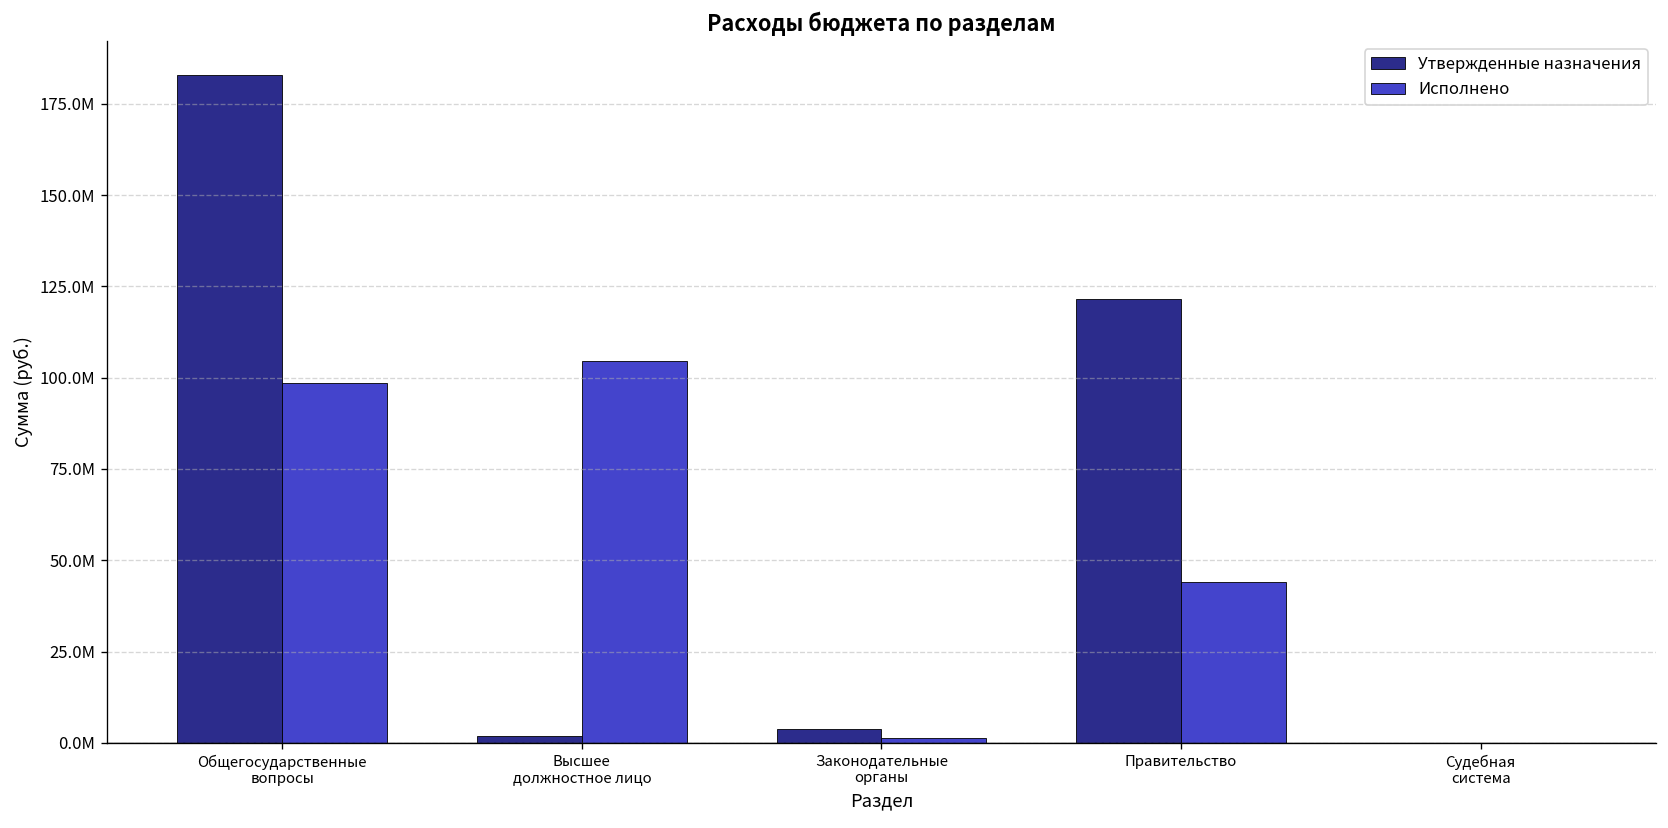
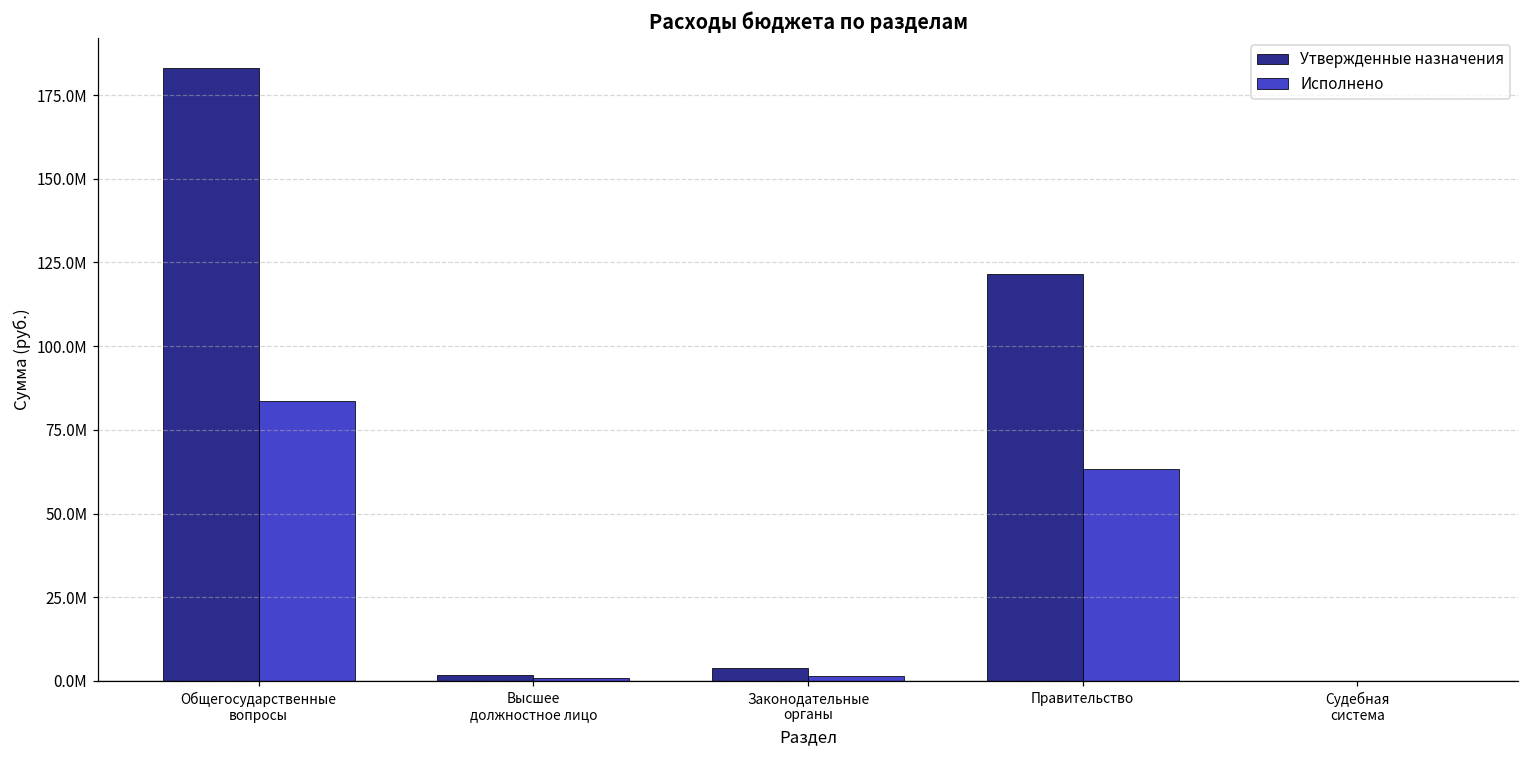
Исполнено, Общегосударственные вопросы: 99000000 -> 84000000
Исполнено, Высшее должностное лицо: 105000000 -> 1000000
Исполнено, Правительство: 44000000 -> 63000000
